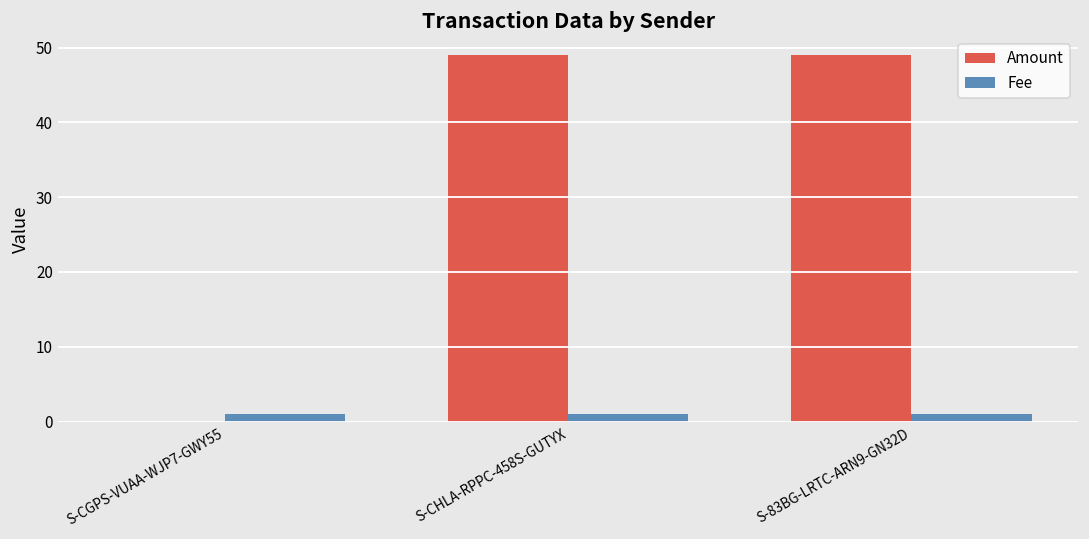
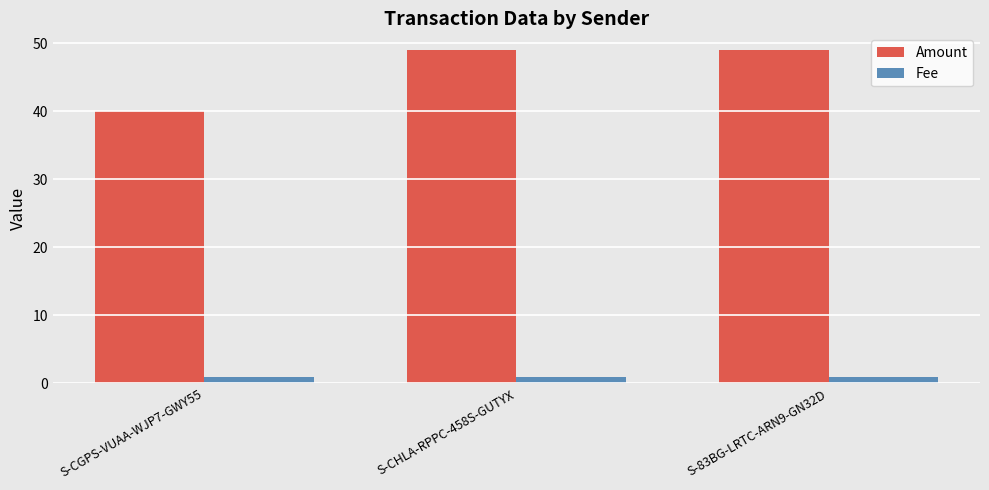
Amount, S-CGPS-VUAA-WJP7-GWY55: 0 -> 40
